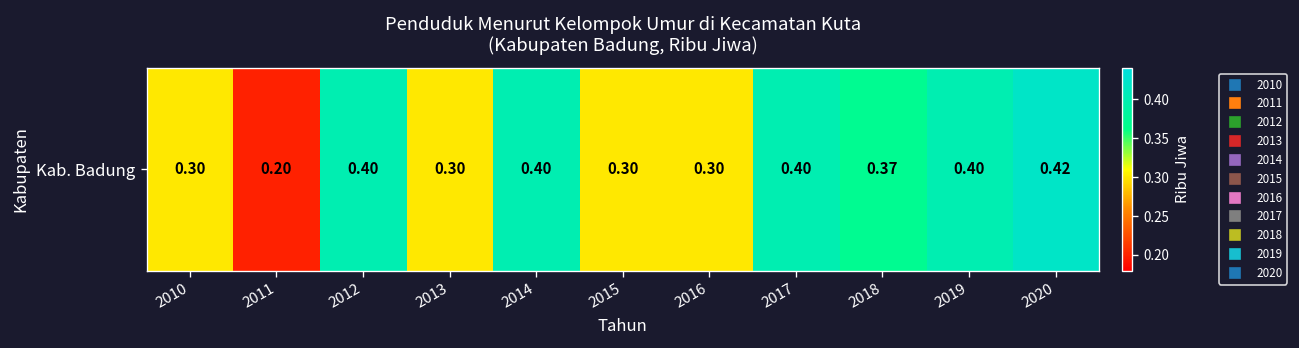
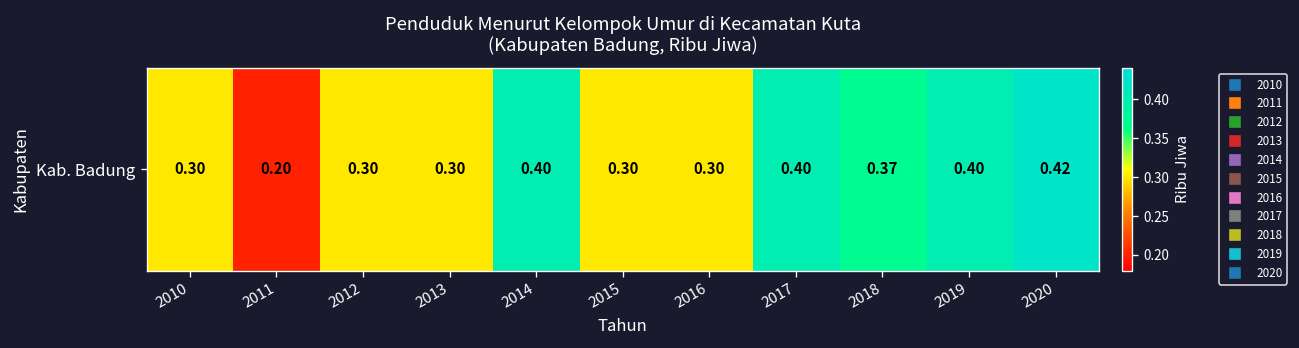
Kab. Badung, 2012: 0.40 -> 0.30
